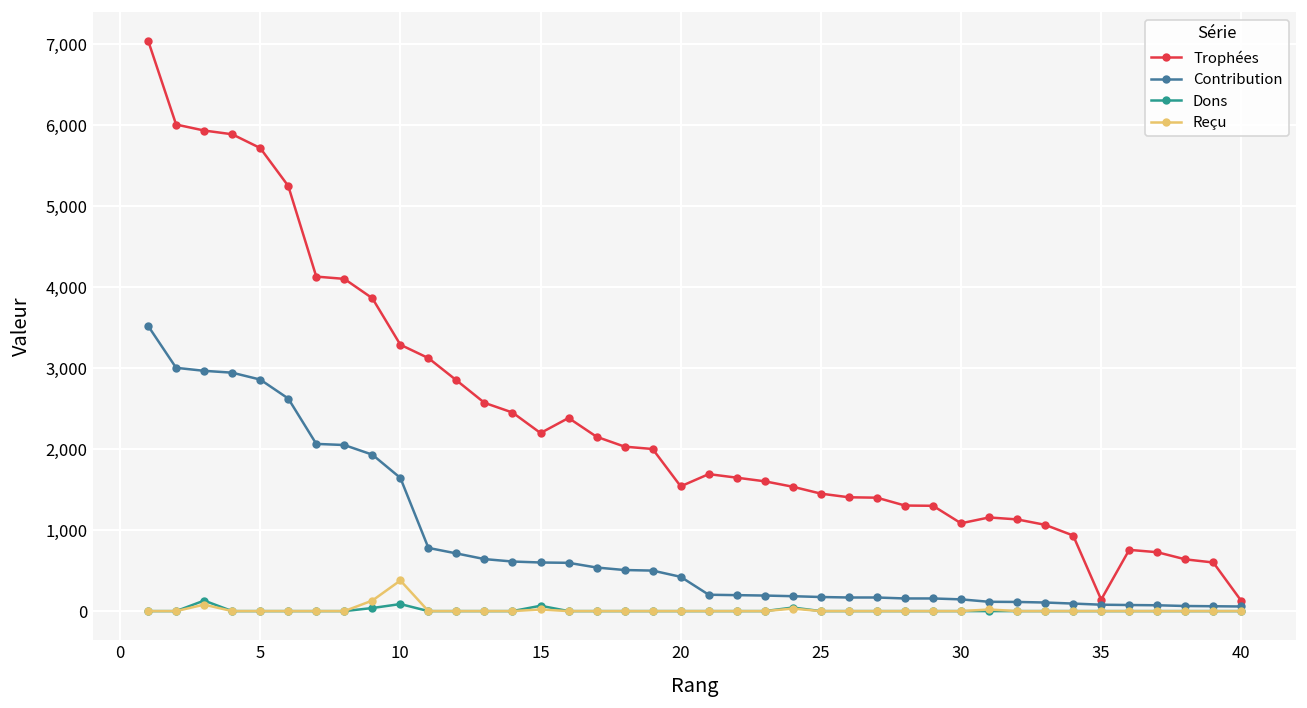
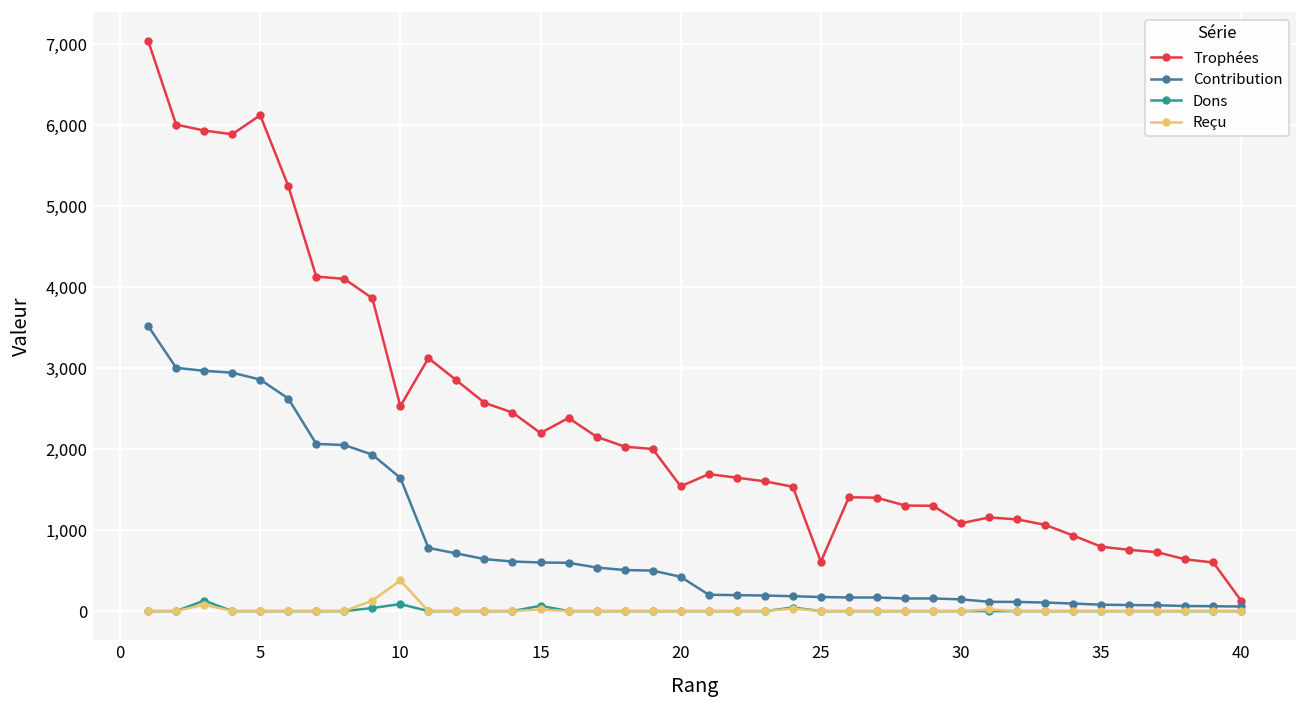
Trophées, 5: 5,700 -> 6,100
Trophées, 10: 3,300 -> 2,500
Trophées, 25: 1,500 -> 600
Trophées, 35: 100 -> 800
